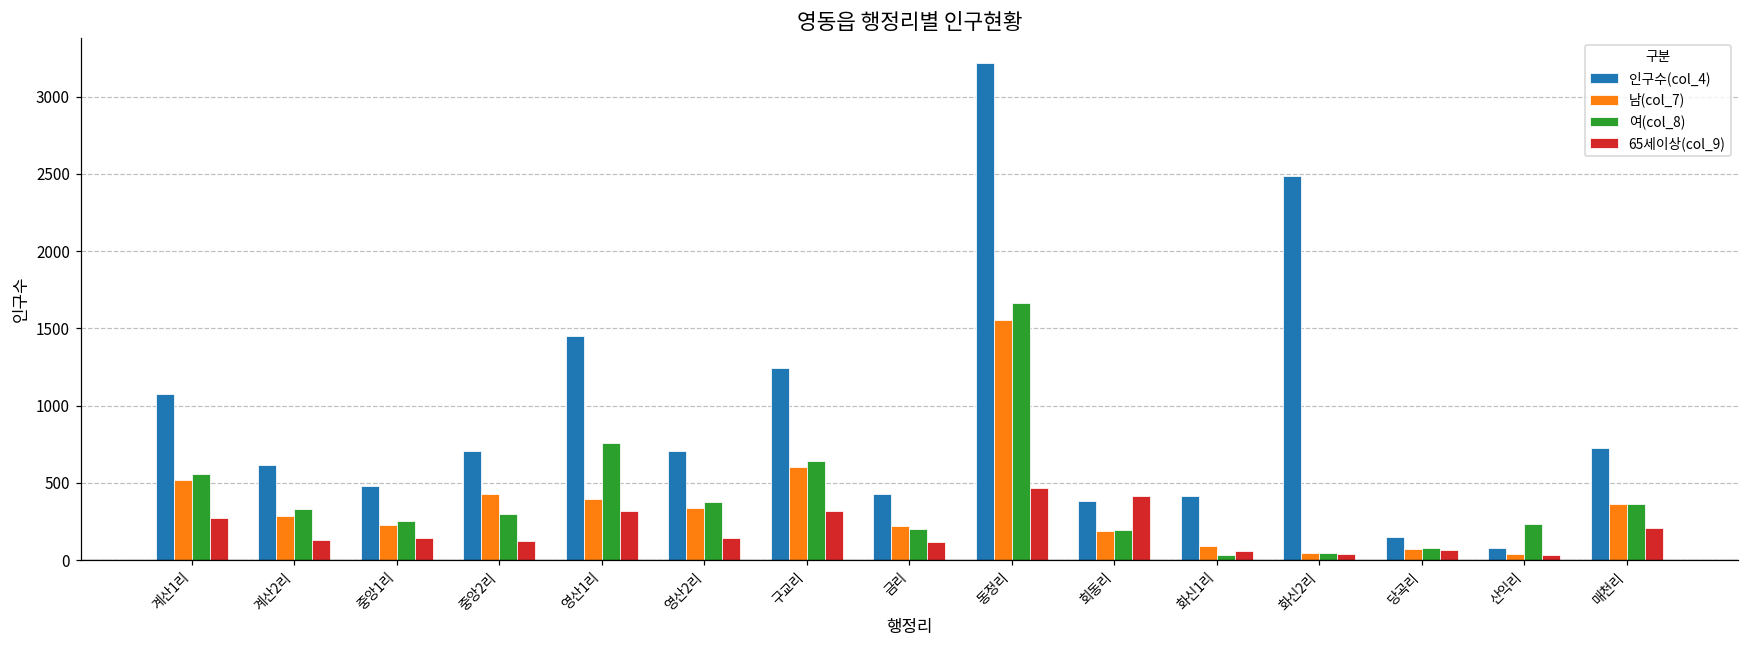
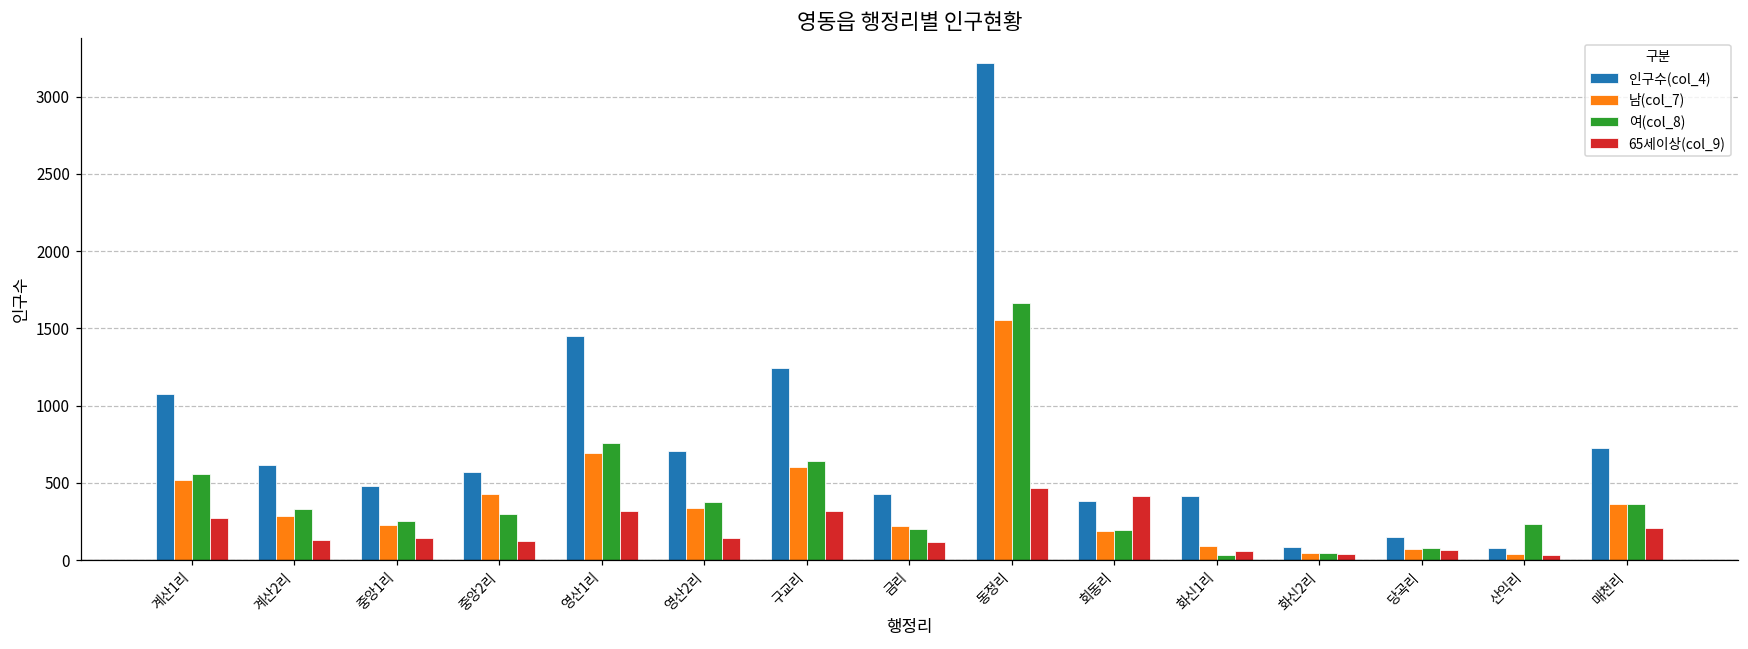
인구수(col_4), 중앙2리: 710 -> 570
남(col_7), 영산1리: 390 -> 690
인구수(col_4), 화신2리: 2490 -> 90
